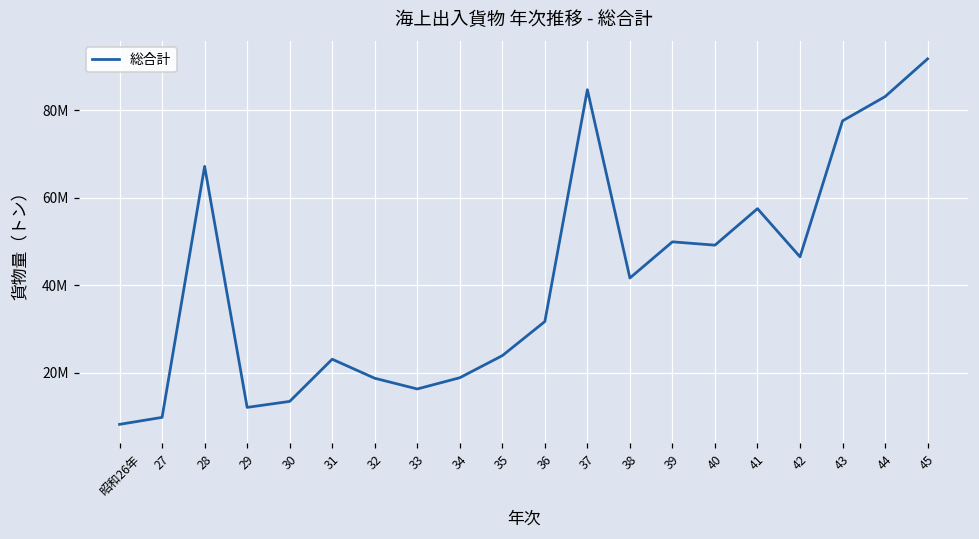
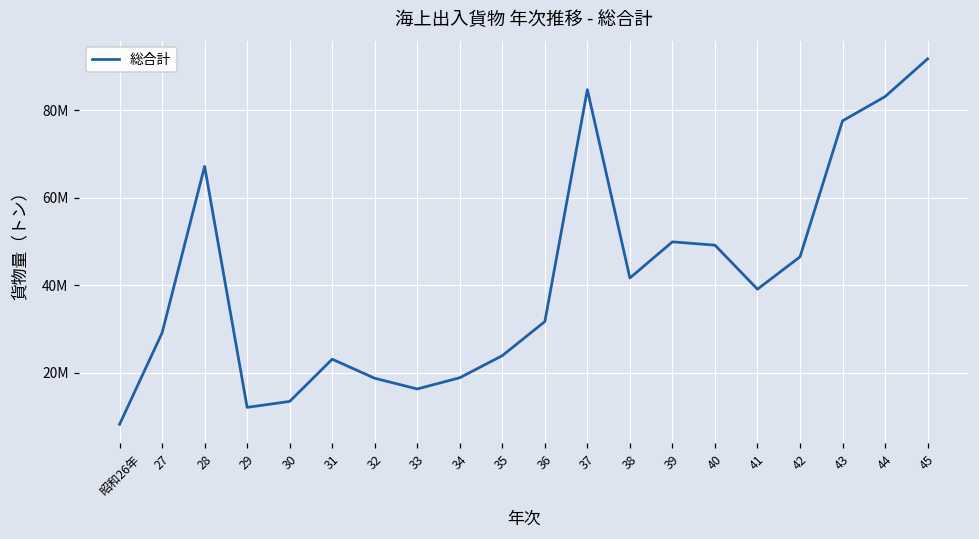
27: 10000000 -> 29000000
41: 57000000 -> 39000000
